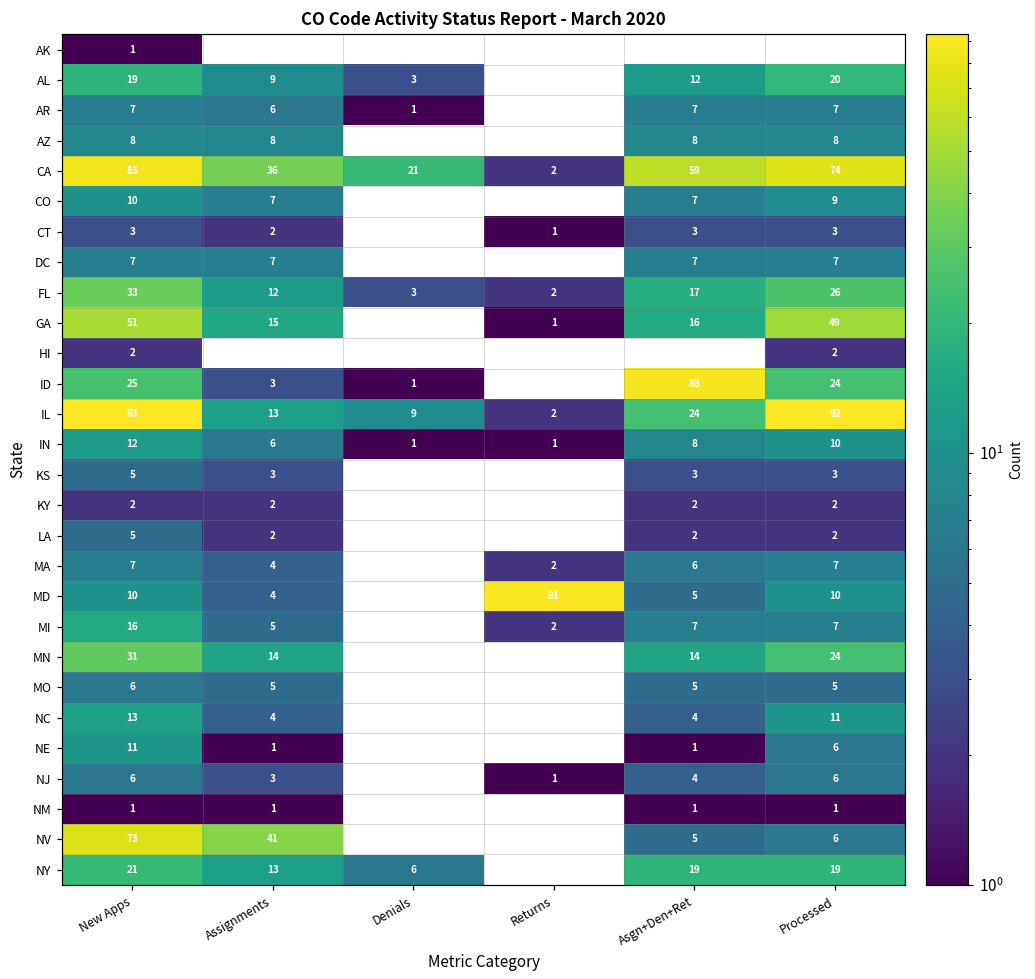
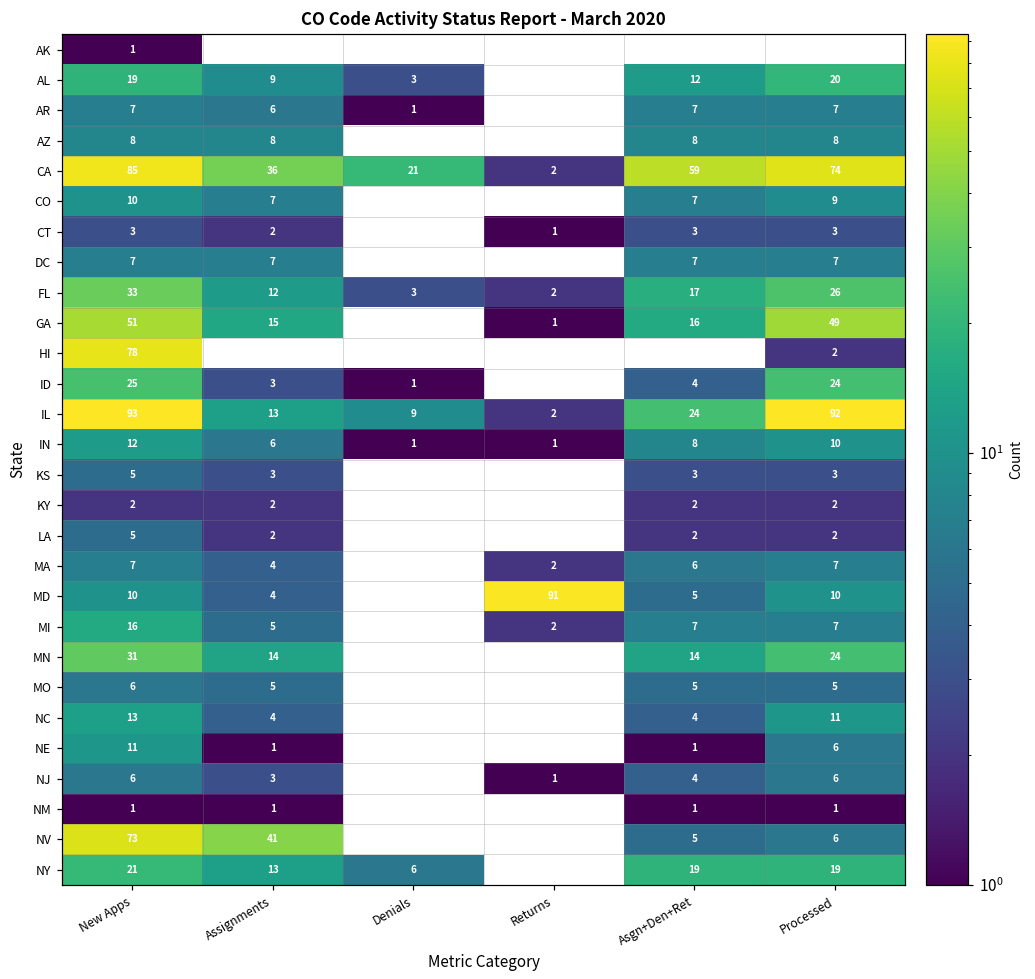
HI, New Apps: 2 -> 78
ID, Asgn+Den+Ret: 88 -> 4
